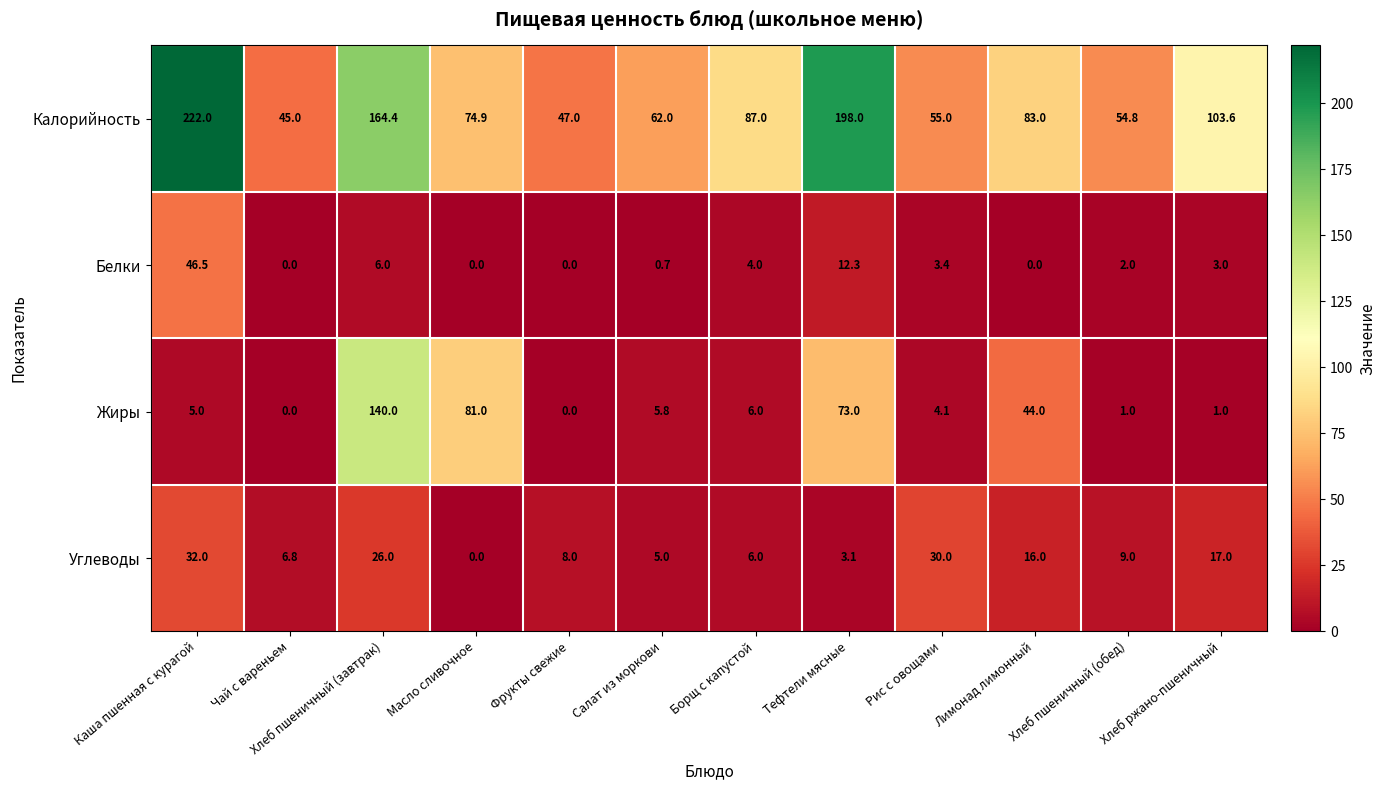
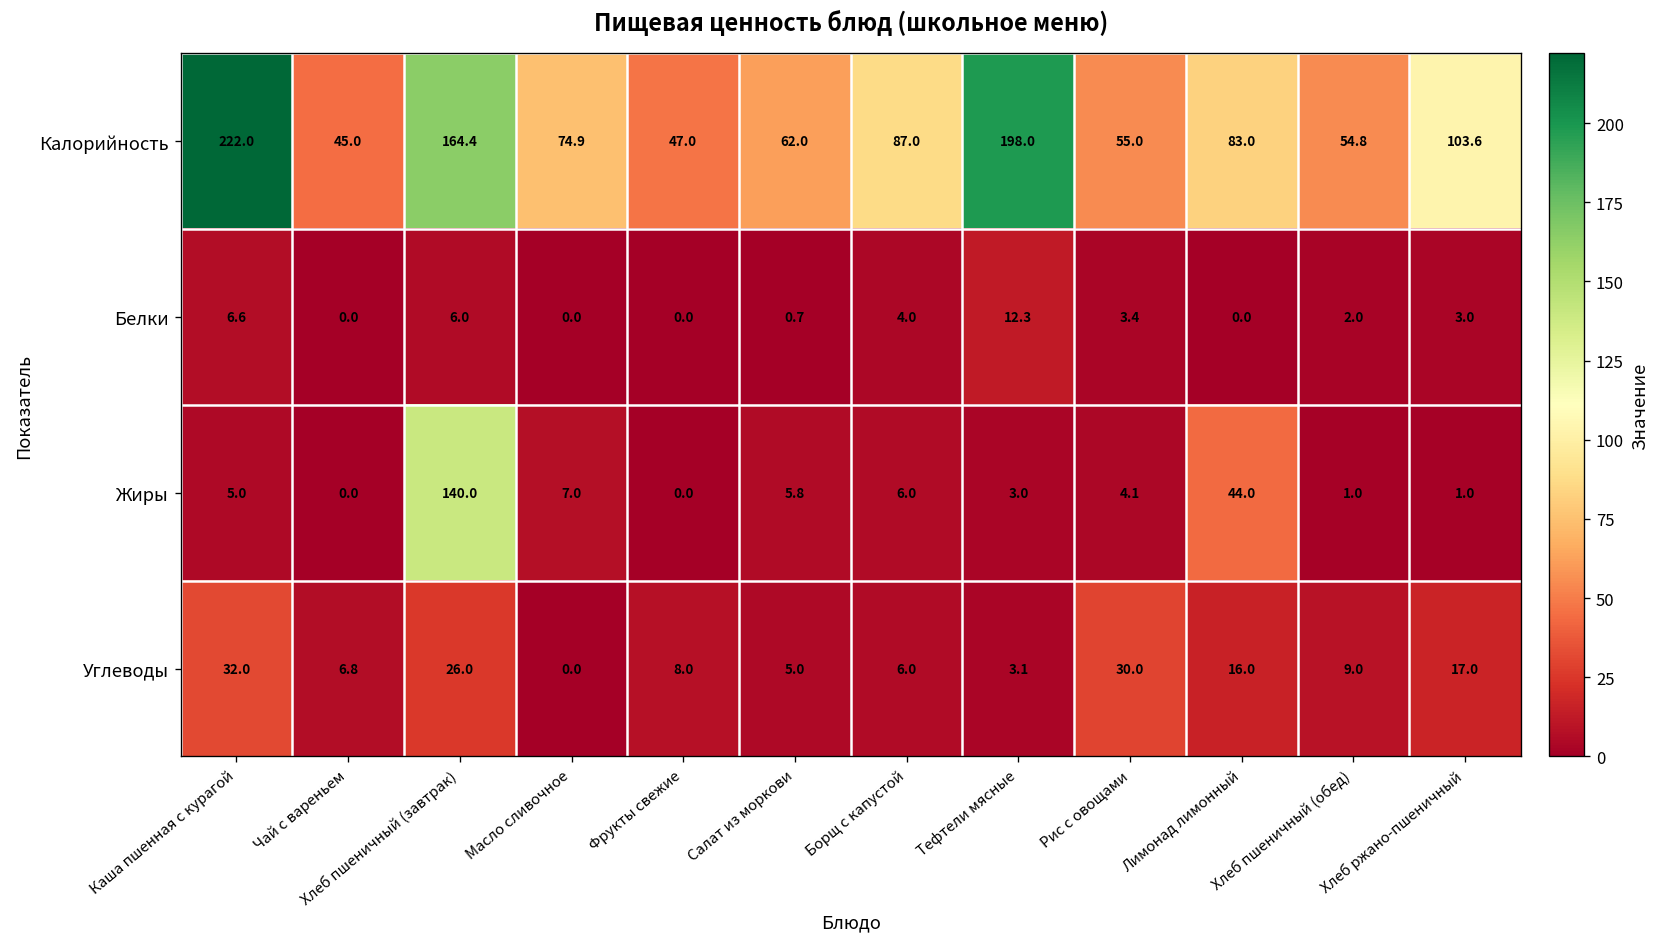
Белки, Каша пшенная с курагой: 46.5 -> 6.6
Жиры, Масло сливочное: 81.0 -> 7.0
Жиры, Тефтели мясные: 73.0 -> 3.0
